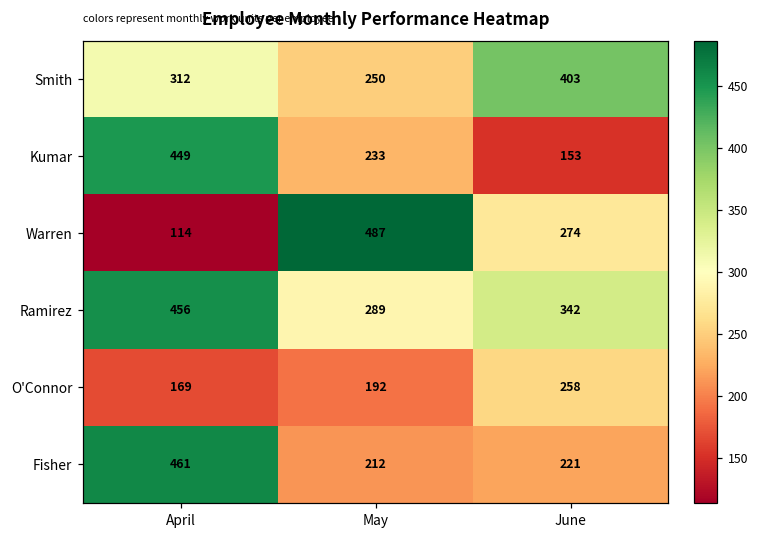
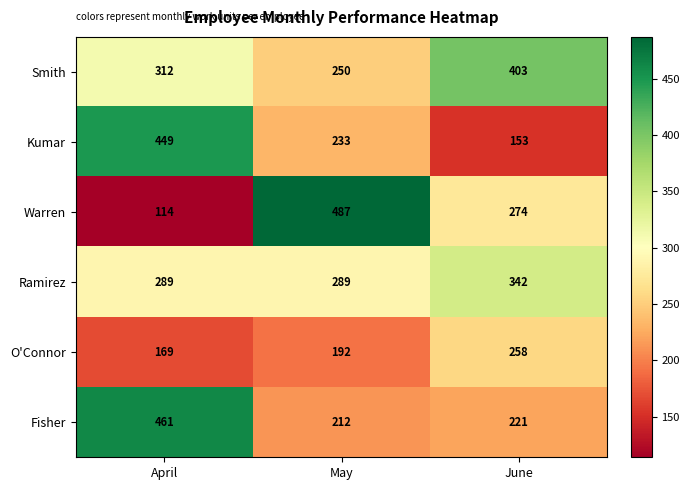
Ramirez, April: 456 -> 289
